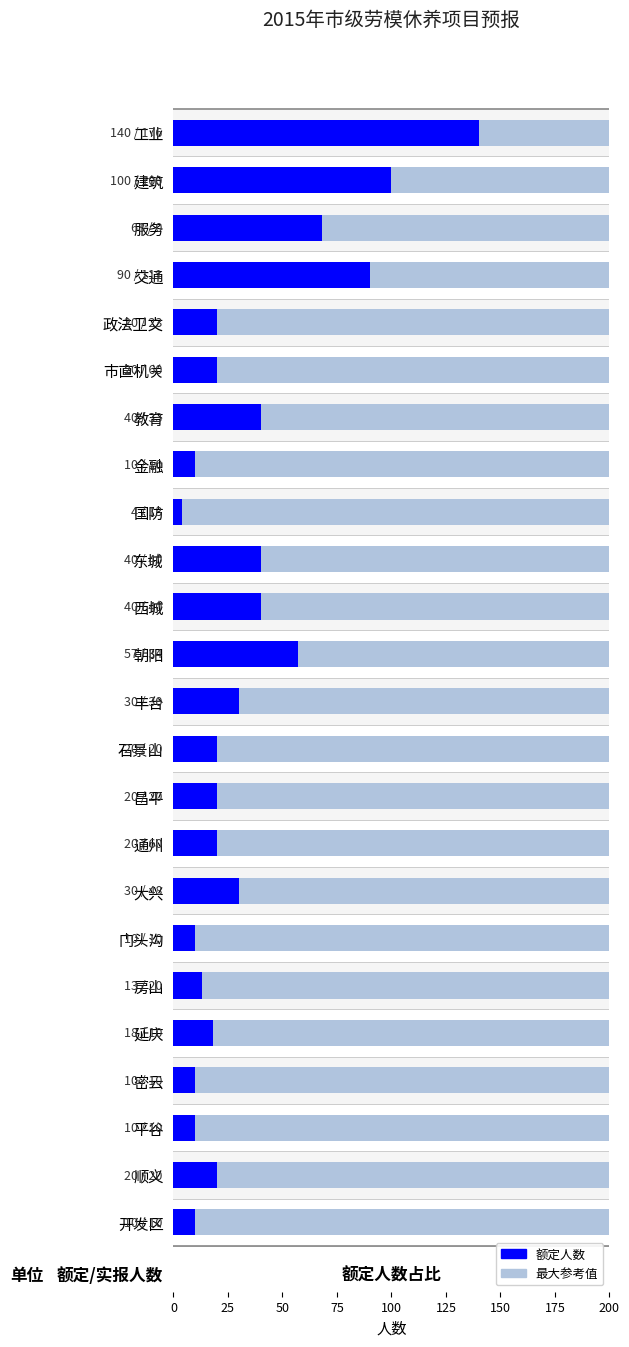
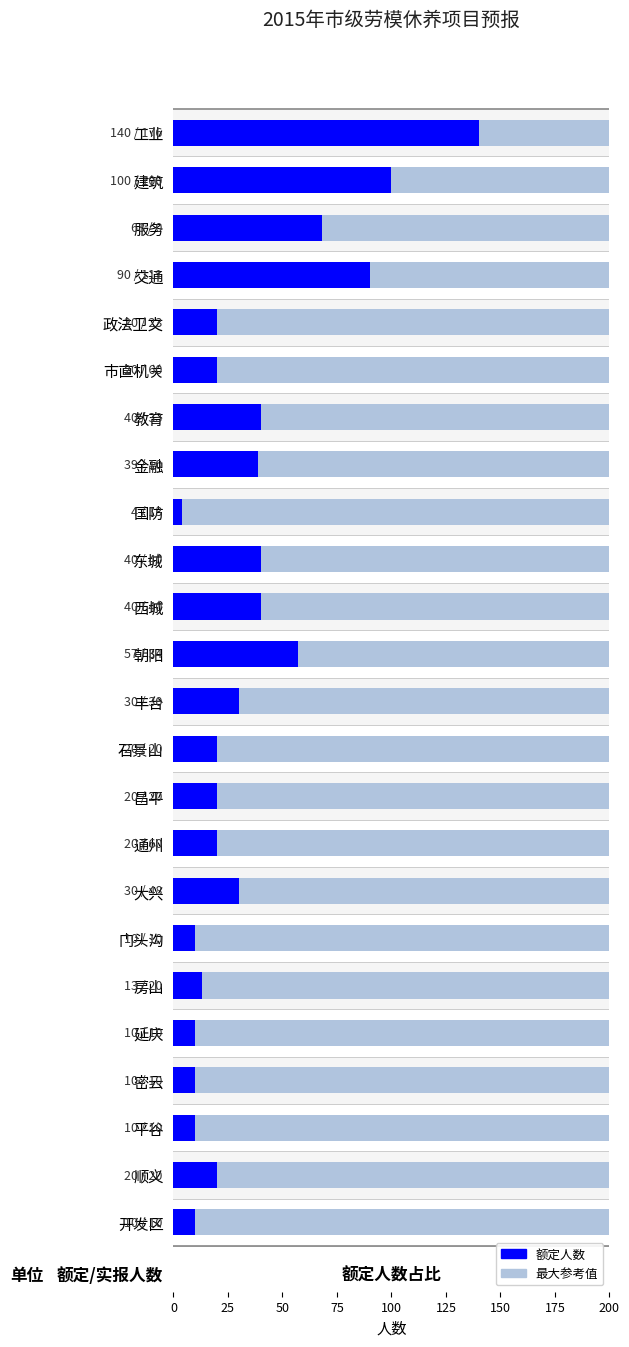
额定人数, 金融: 10 -> 39
额定人数, 延庆: 18 -> 10
